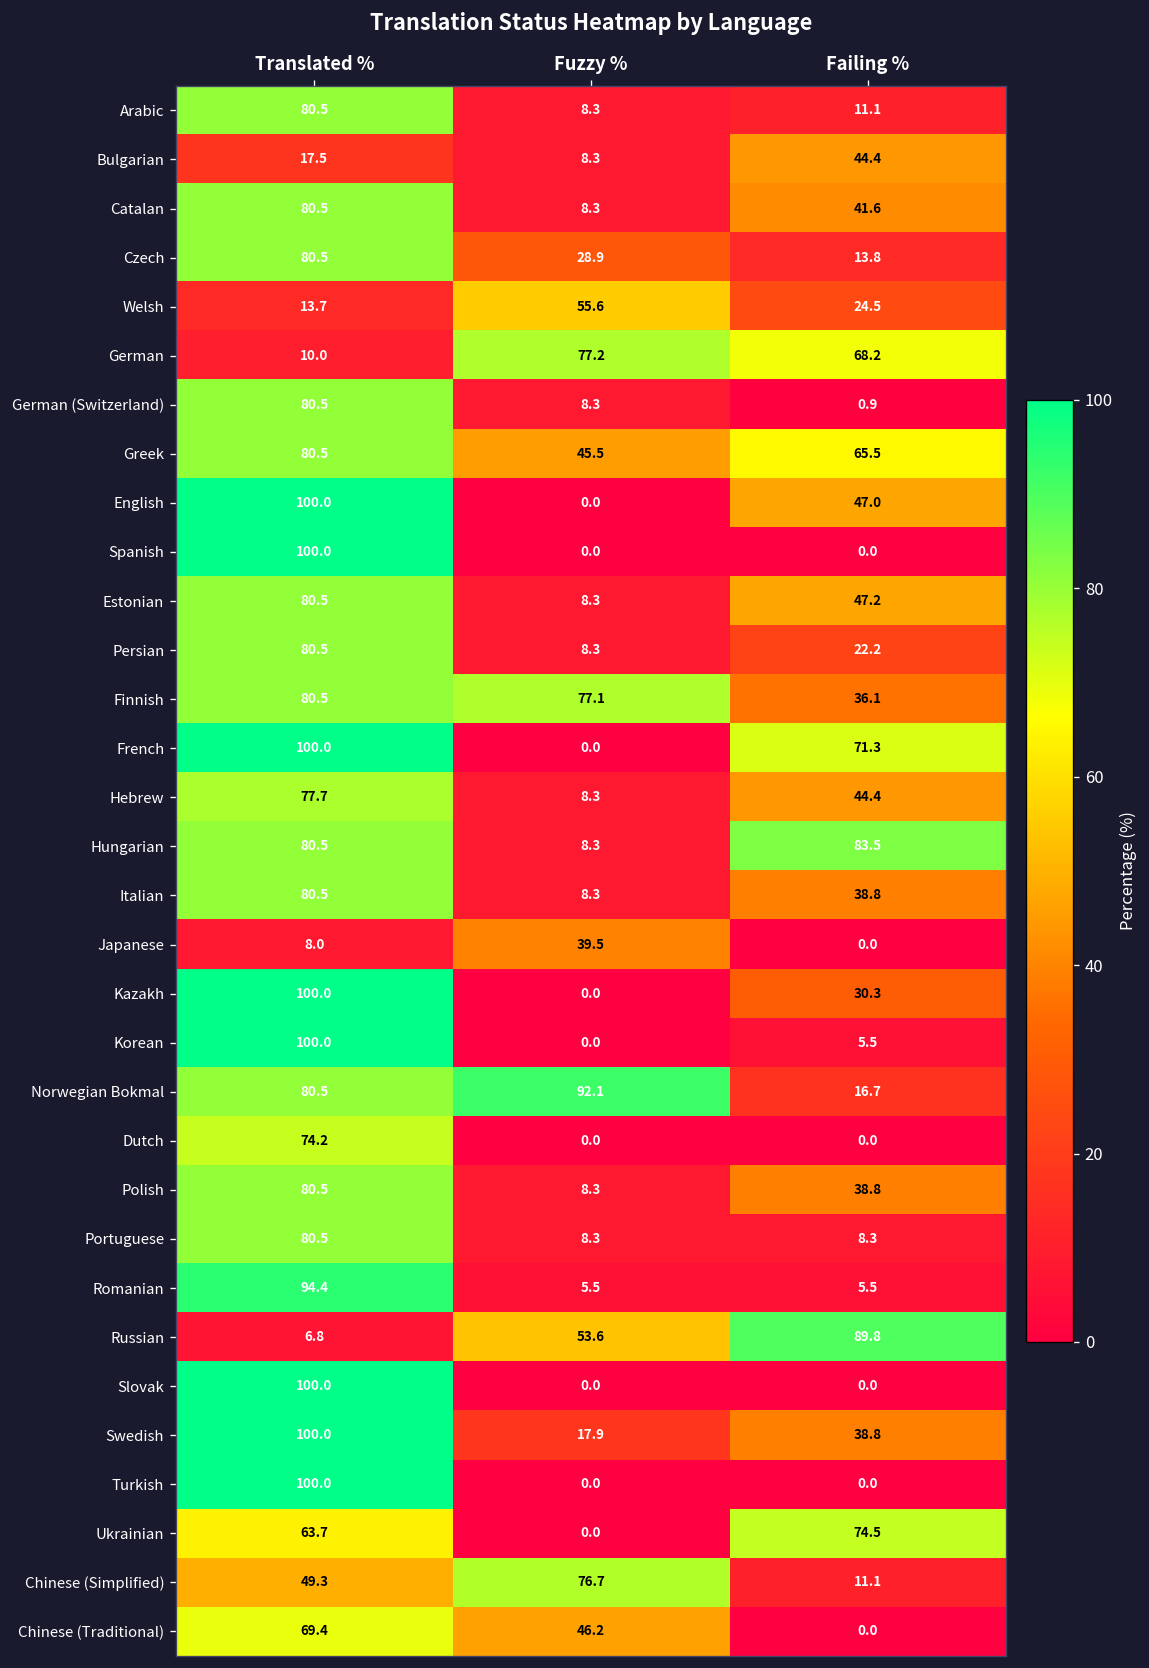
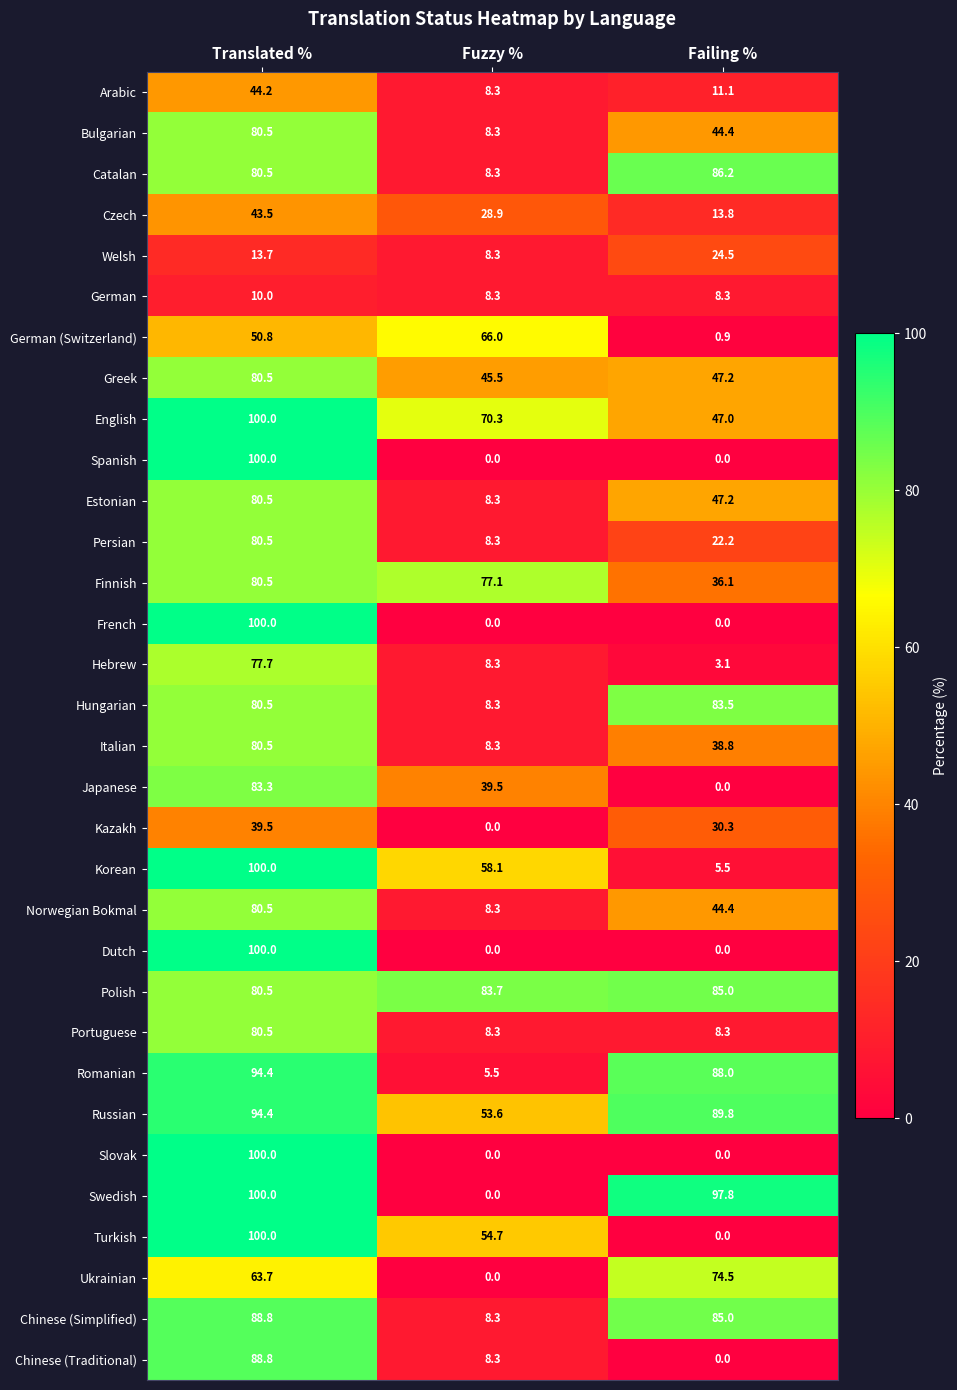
Arabic, Translated %: 80.5 -> 44.2
Bulgarian, Translated %: 17.5 -> 80.5
Catalan, Failing %: 41.6 -> 86.2
Czech, Translated %: 80.5 -> 43.5
Welsh, Fuzzy %: 55.6 -> 8.3
German, Fuzzy %: 77.2 -> 8.3
German, Failing %: 68.2 -> 8.3
German (Switzerland), Translated %: 80.5 -> 50.8
German (Switzerland), Fuzzy %: 8.3 -> 66.0
Greek, Failing %: 65.5 -> 47.2
English, Fuzzy %: 0.0 -> 70.3
French, Failing %: 71.3 -> 0.0
Hebrew, Failing %: 44.4 -> 3.1
Japanese, Translated %: 8.0 -> 83.3
Kazakh, Translated %: 100.0 -> 39.5
Korean, Fuzzy %: 0.0 -> 58.1
Norwegian Bokmal, Fuzzy %: 92.1 -> 8.3
Norwegian Bokmal, Failing %: 16.7 -> 44.4
Dutch, Translated %: 74.2 -> 100.0
Polish, Fuzzy %: 8.3 -> 83.7
Polish, Failing %: 38.8 -> 85.0
Romanian, Failing %: 5.5 -> 88.0
Russian, Translated %: 6.8 -> 94.4
Swedish, Fuzzy %: 17.9 -> 0.0
Swedish, Failing %: 38.8 -> 97.8
Turkish, Fuzzy %: 0.0 -> 54.7
Chinese (Simplified), Translated %: 49.3 -> 88.8
Chinese (Simplified), Fuzzy %: 76.7 -> 8.3
Chinese (Simplified), Failing %: 11.1 -> 85.0
Chinese (Traditional), Translated %: 69.4 -> 88.8
Chinese (Traditional), Fuzzy %: 46.2 -> 8.3
